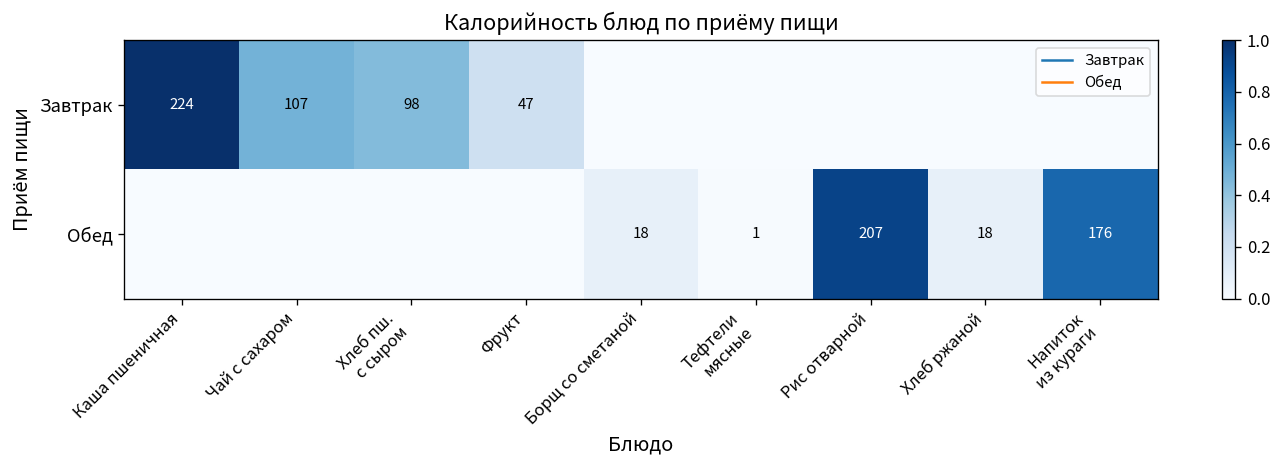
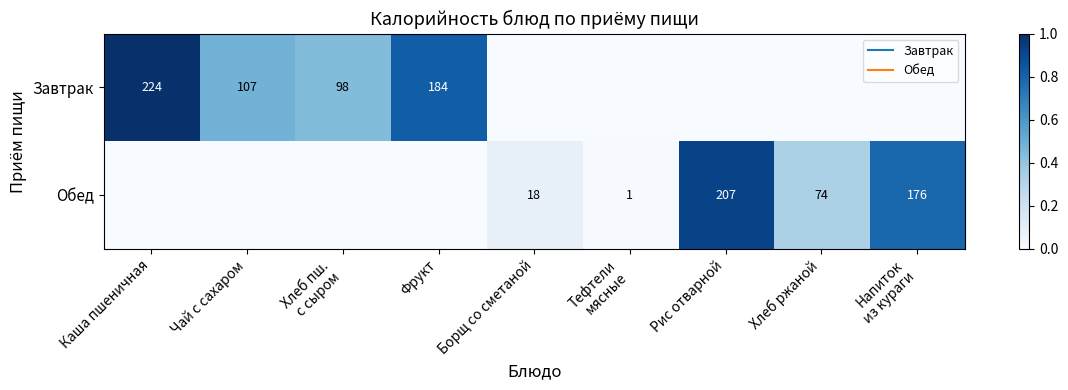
Завтрак, Фрукт: 47 -> 184
Обед, Хлеб ржаной: 18 -> 74
